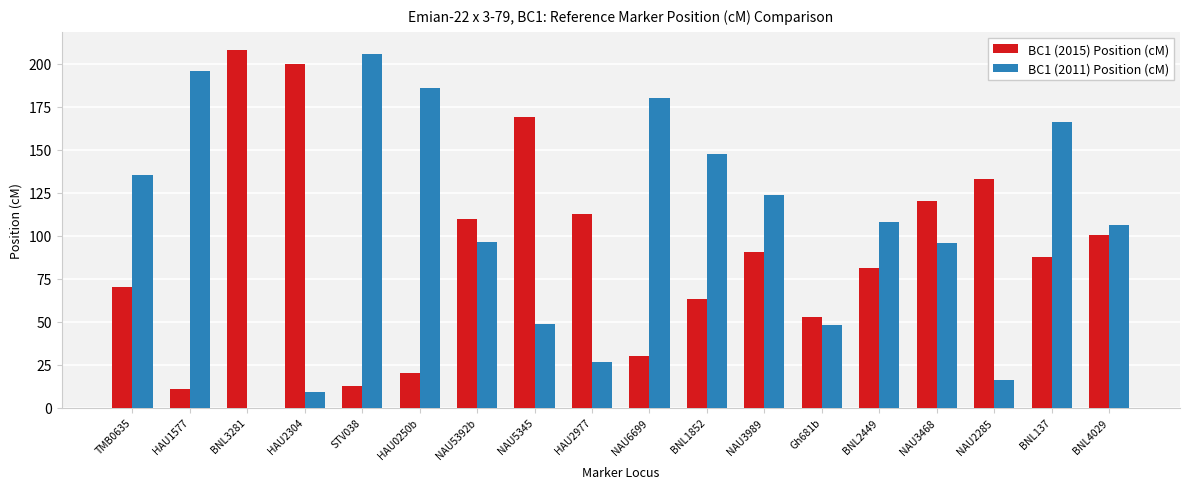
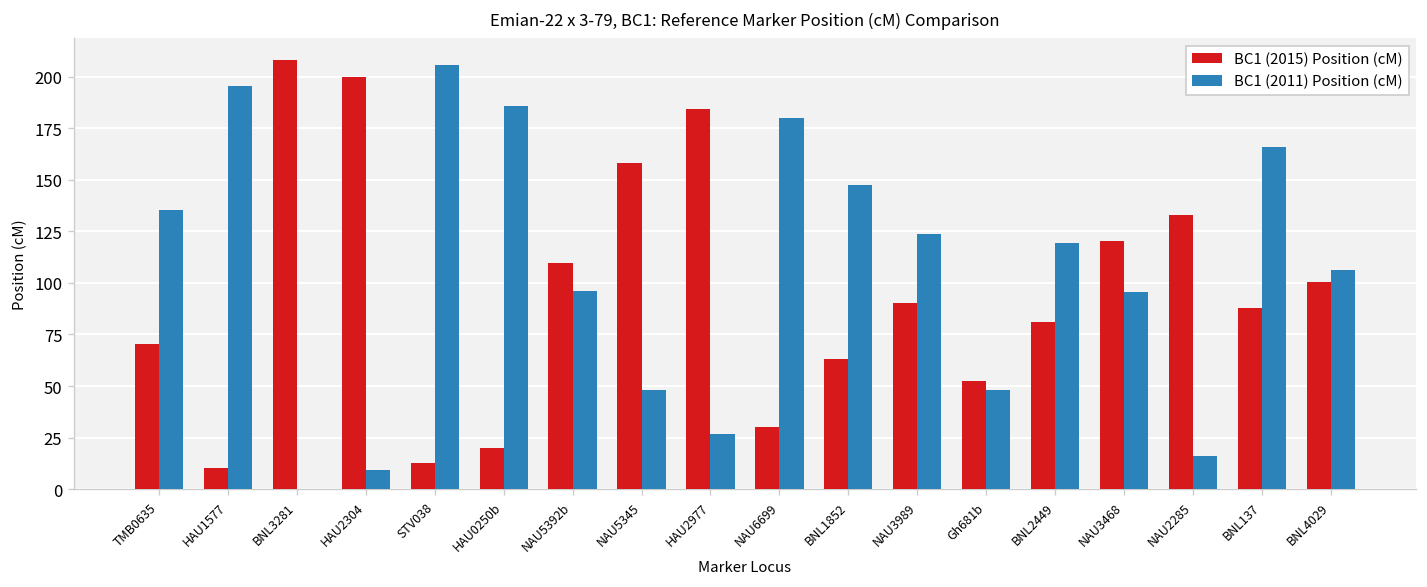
BC1 (2015) Position (cM), NAU5345: 169 -> 158
BC1 (2015) Position (cM), HAU2977: 113 -> 184
BC1 (2011) Position (cM), BNL2449: 108 -> 120
